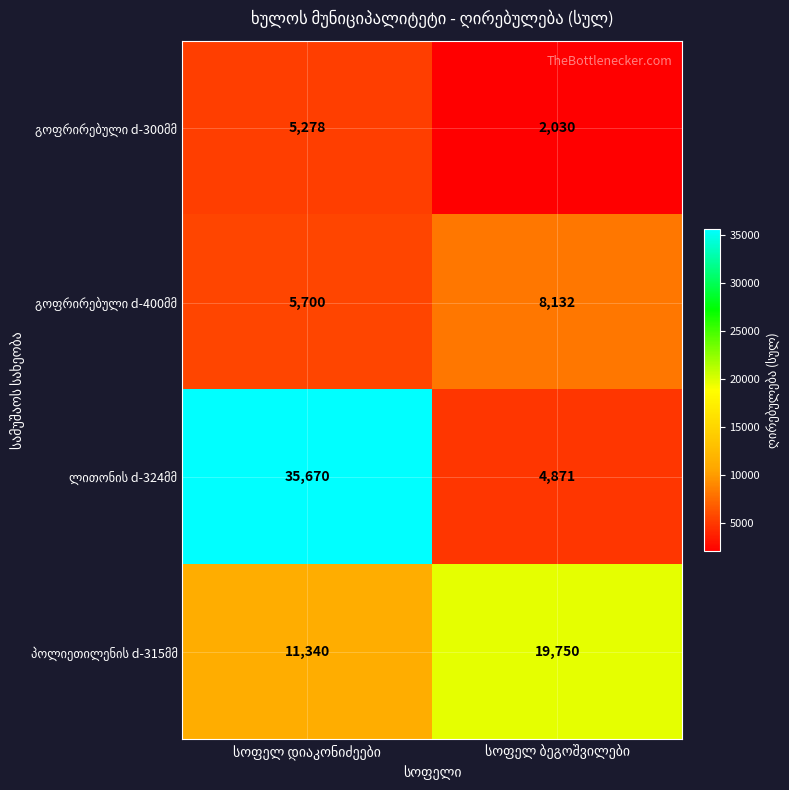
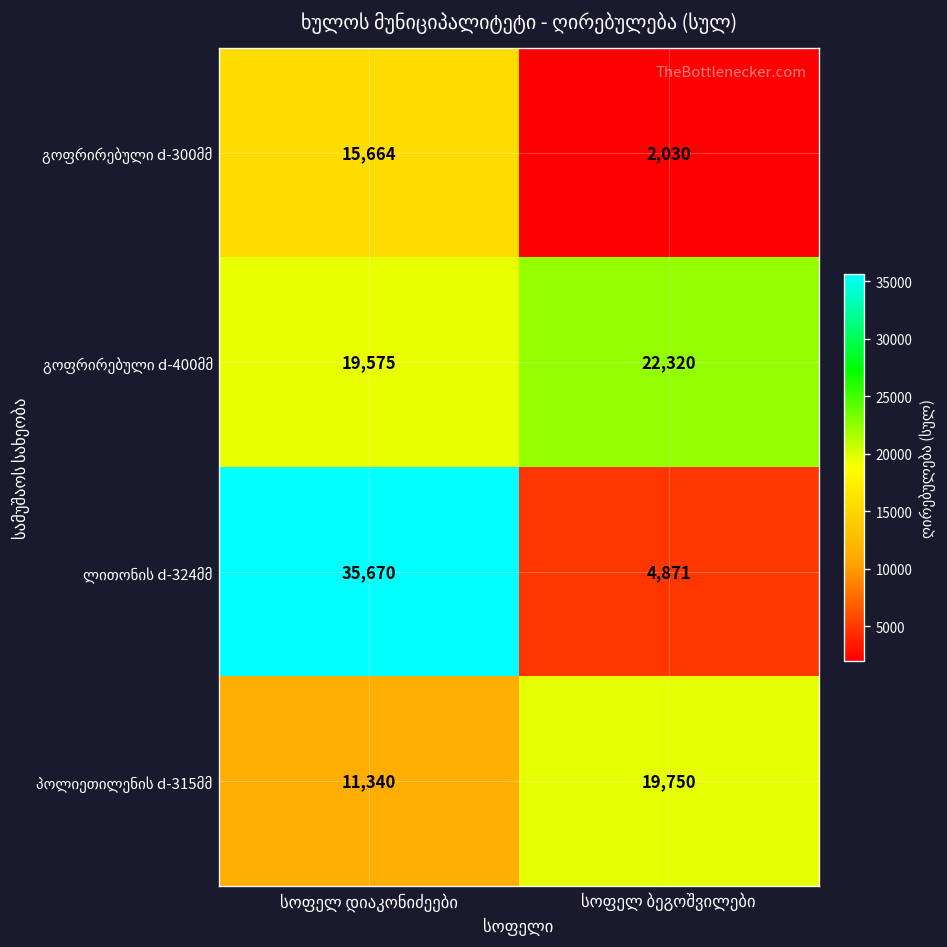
გოფრირებული d-300მმ, სოფელ დიაკონიძეები: 5,278 -> 15,664
გოფრირებული d-400მმ, სოფელ დიაკონიძეები: 5,700 -> 19,575
გოფრირებული d-400მმ, სოფელ ბეგოშვილები: 8,132 -> 22,320
